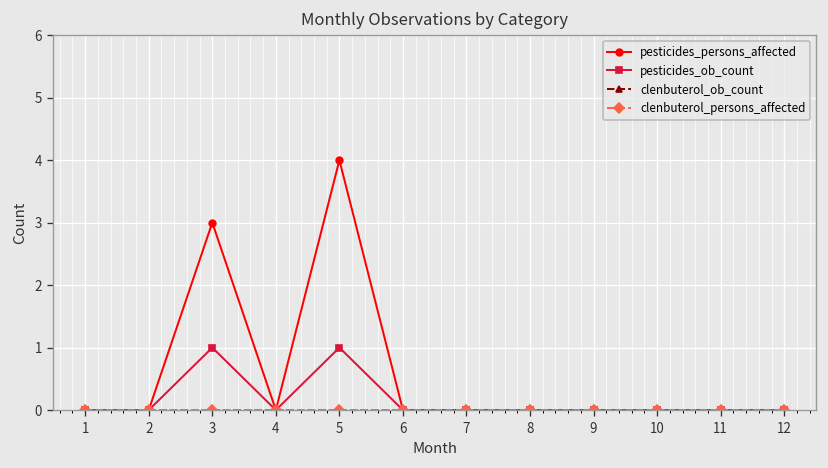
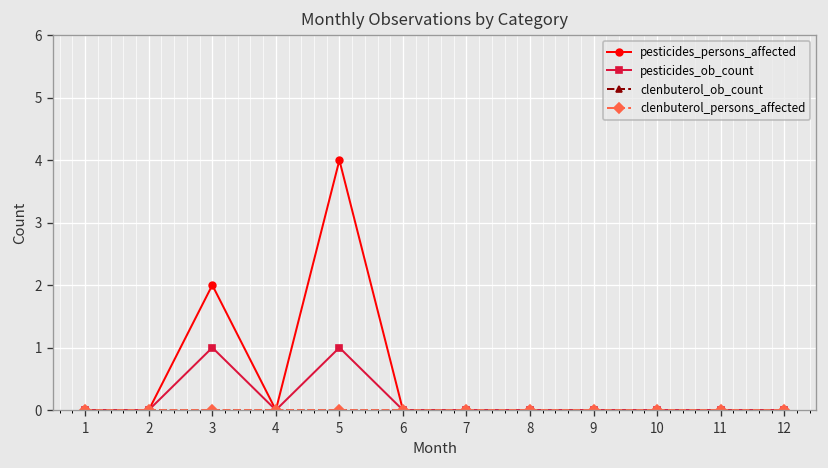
pesticides_persons_affected, 3: 3 -> 2
